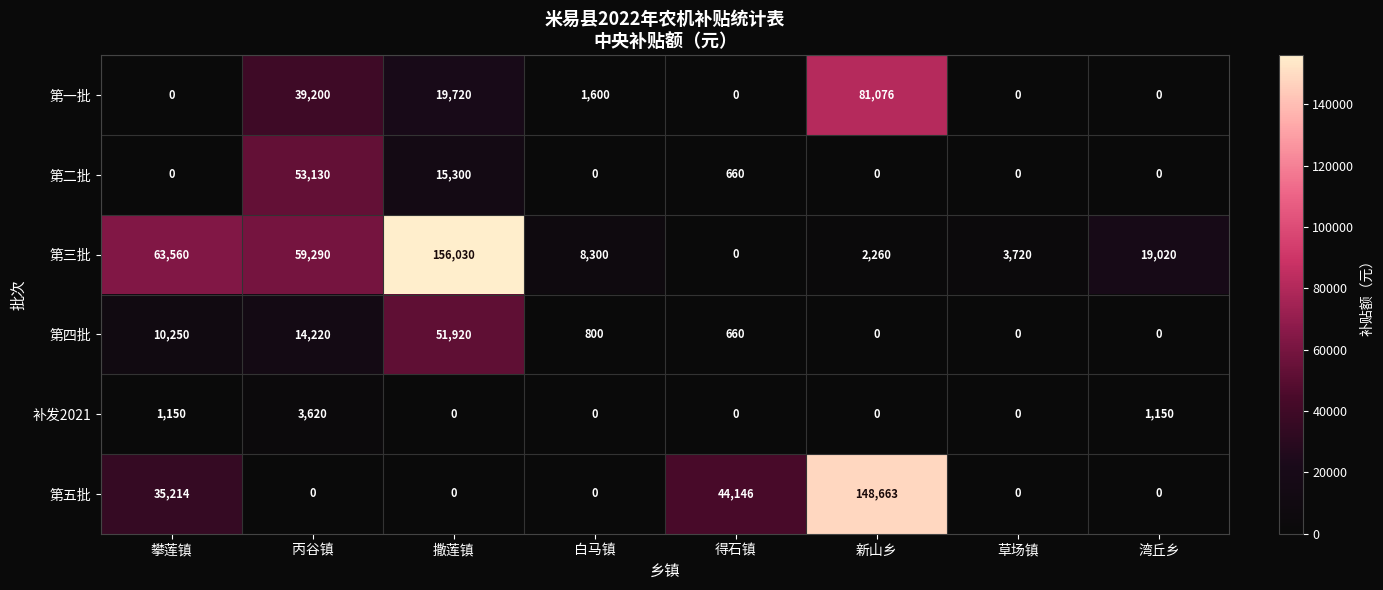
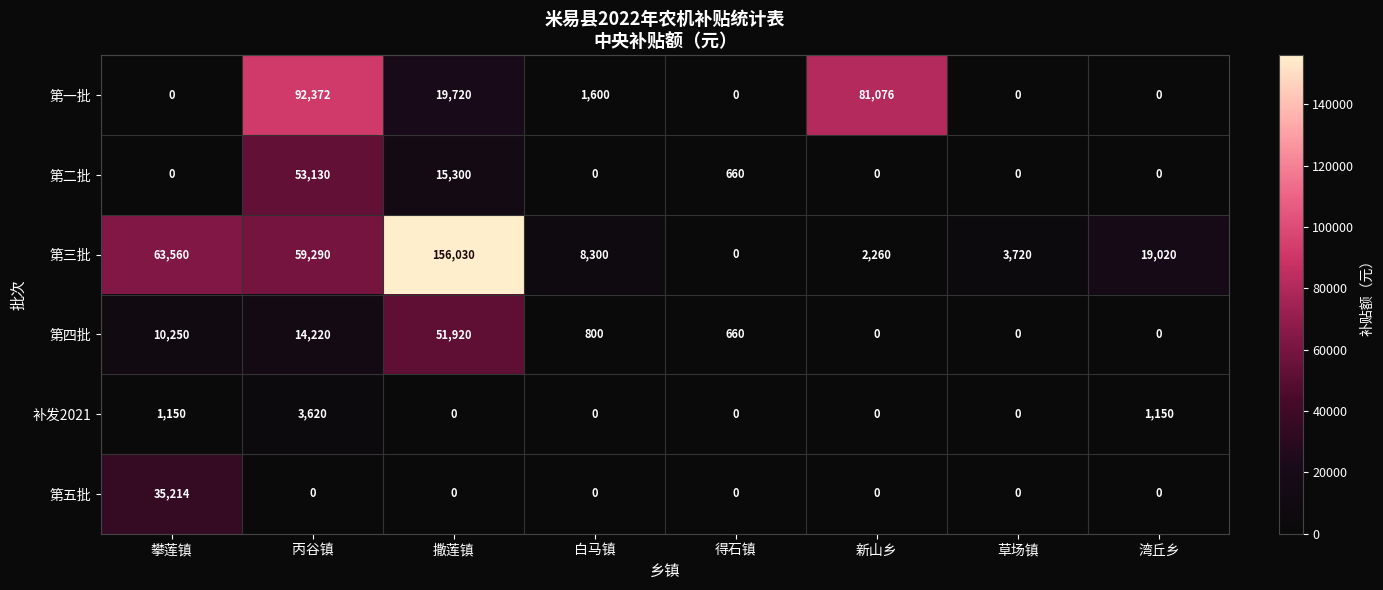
第一批, 丙谷镇: 39,200 -> 92,372
第五批, 得石镇: 44,146 -> 0
第五批, 新山乡: 148,663 -> 0
